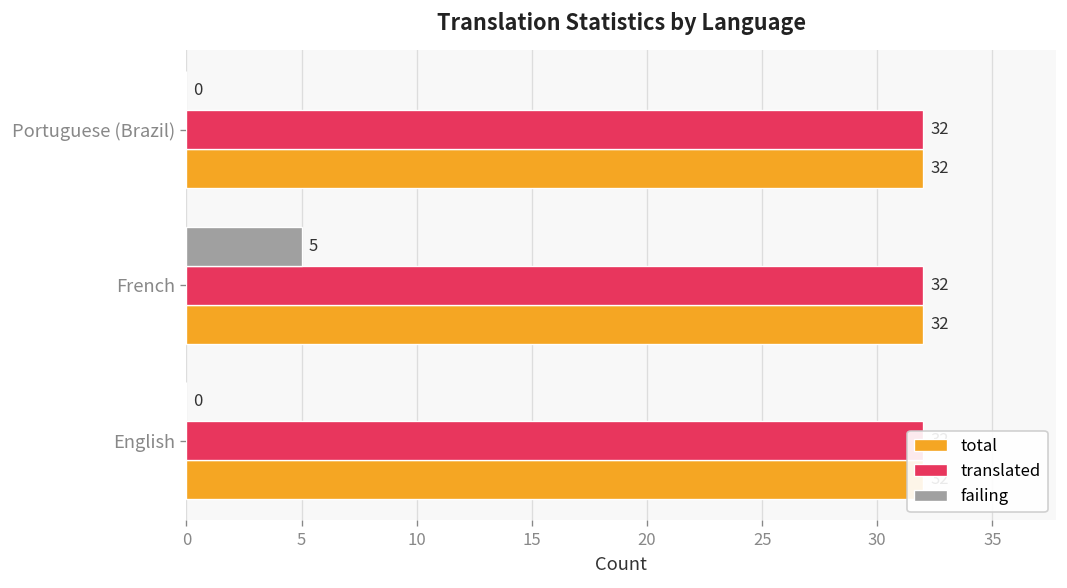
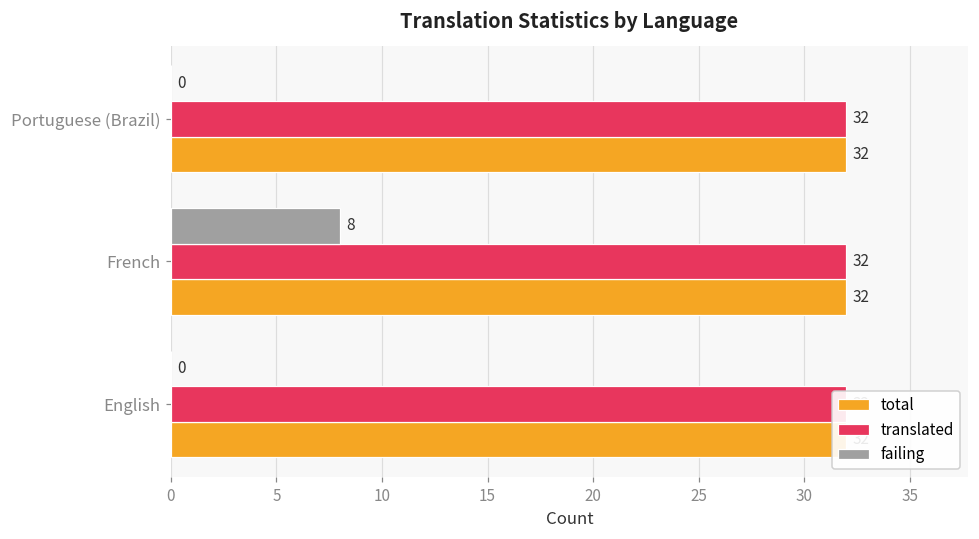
failing, French: 5 -> 8
